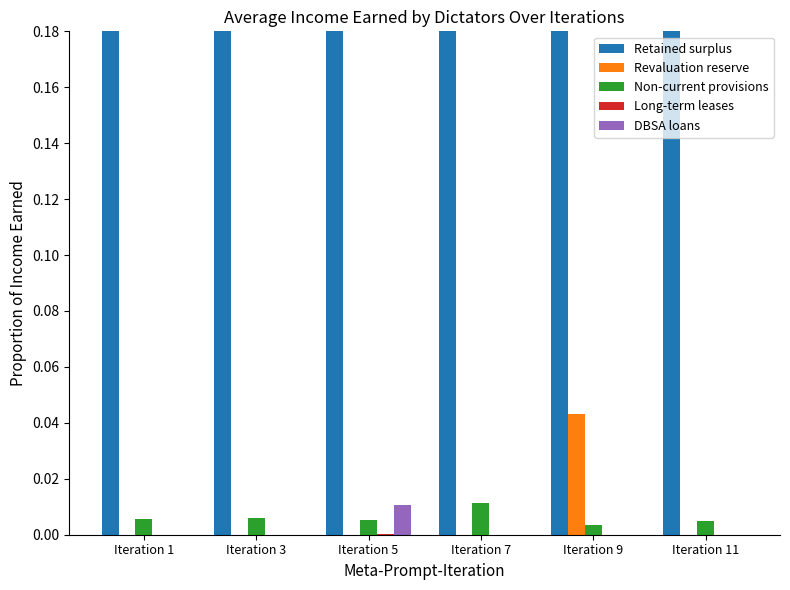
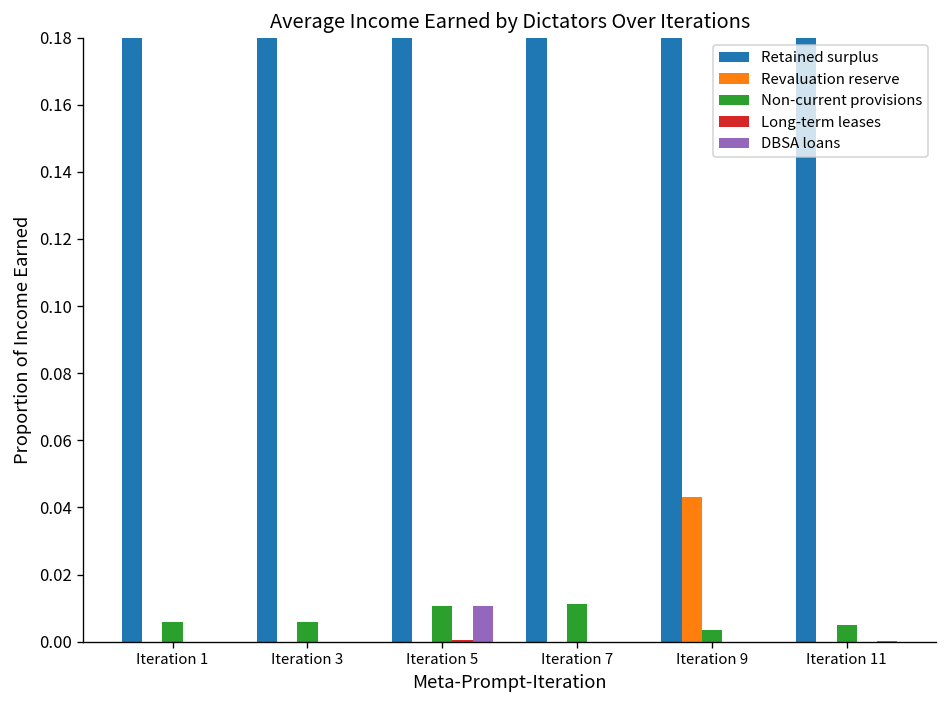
Non-current provisions, Iteration 5: 0.005 -> 0.010
